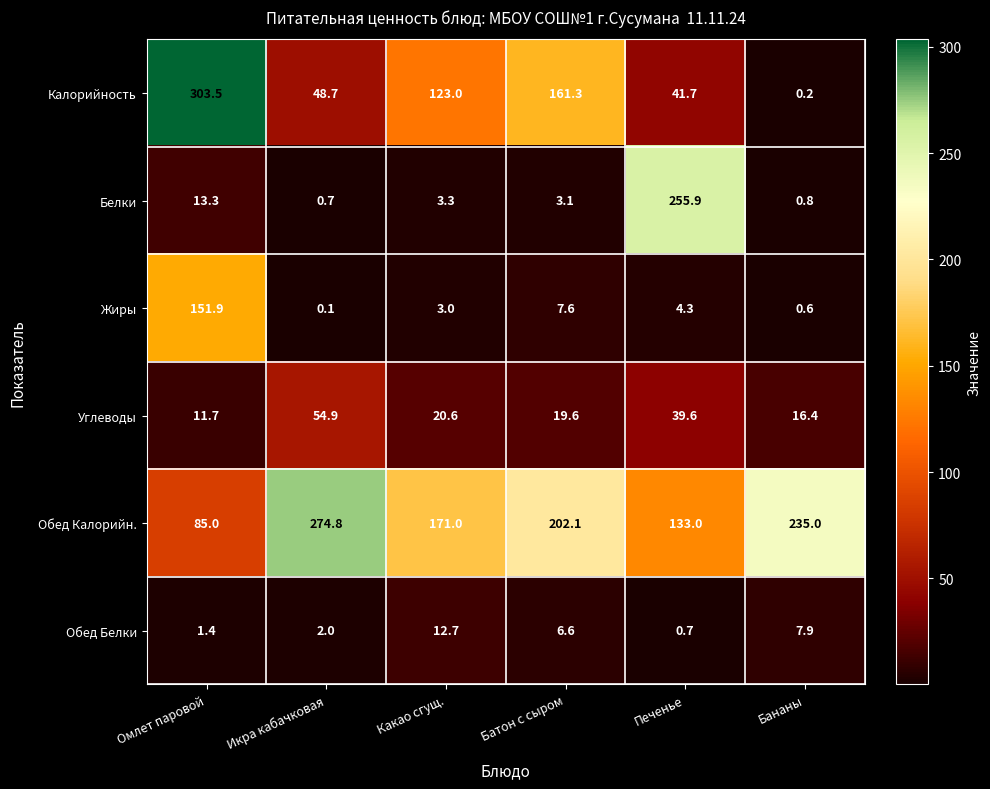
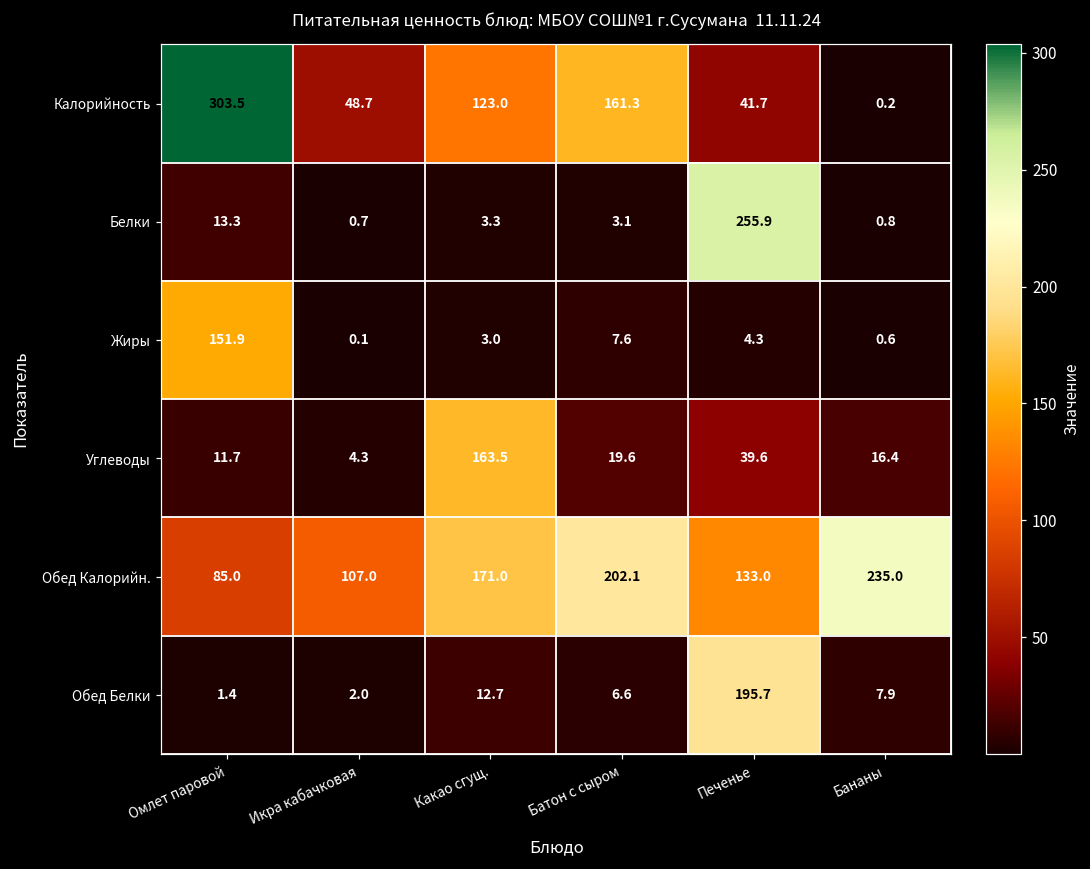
Углеводы, Икра кабачковая: 54.9 -> 4.3
Углеводы, Какао сгущ.: 20.6 -> 163.5
Обед Калорийн., Икра кабачковая: 274.8 -> 107.0
Обед Белки, Печенье: 0.7 -> 195.7
